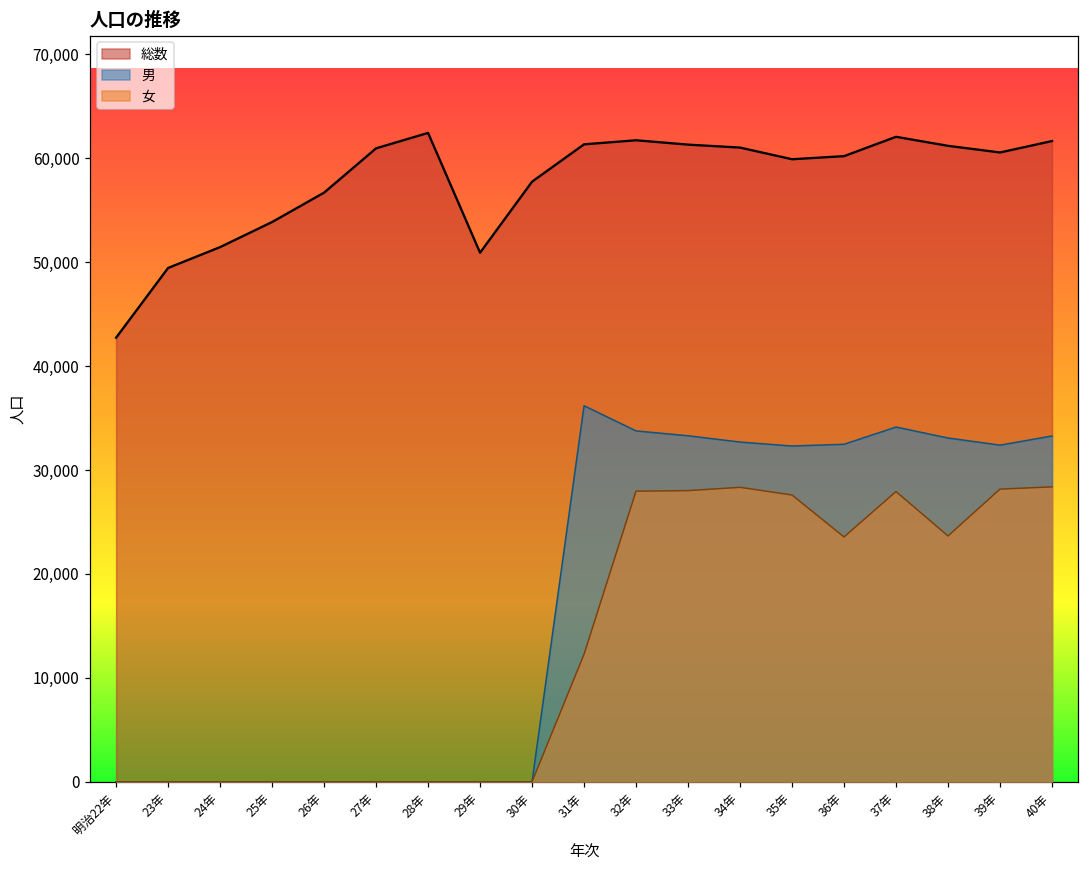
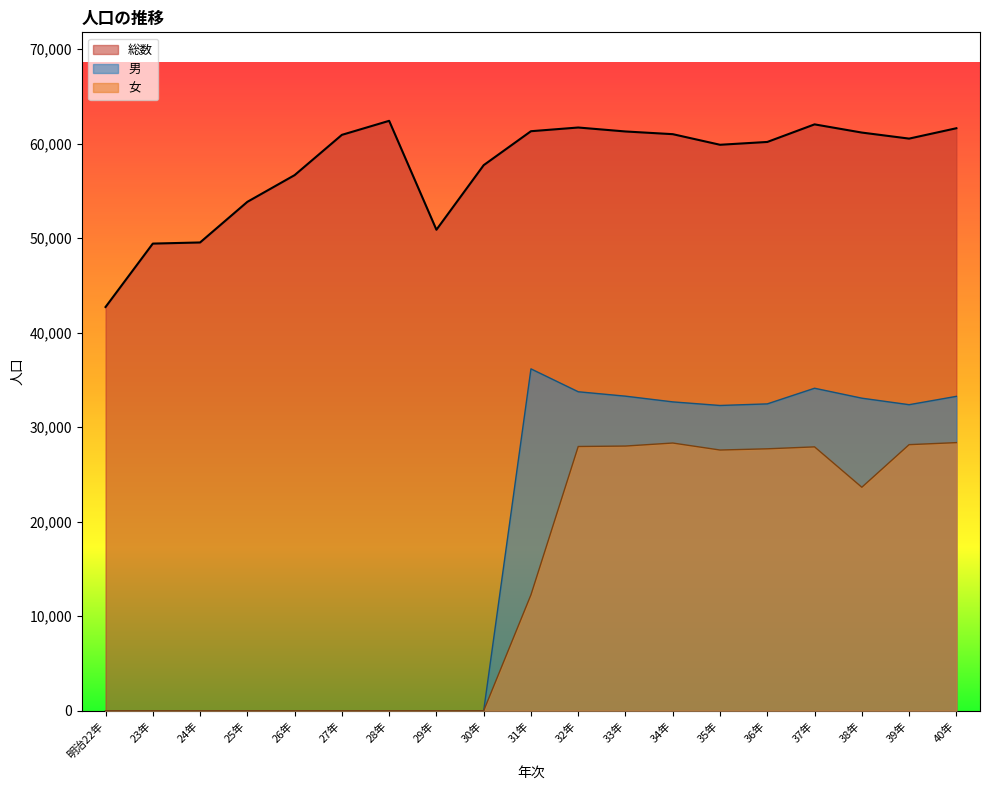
総数, 24年: 51,000 -> 50,000
女, 36年: 24,000 -> 28,000
